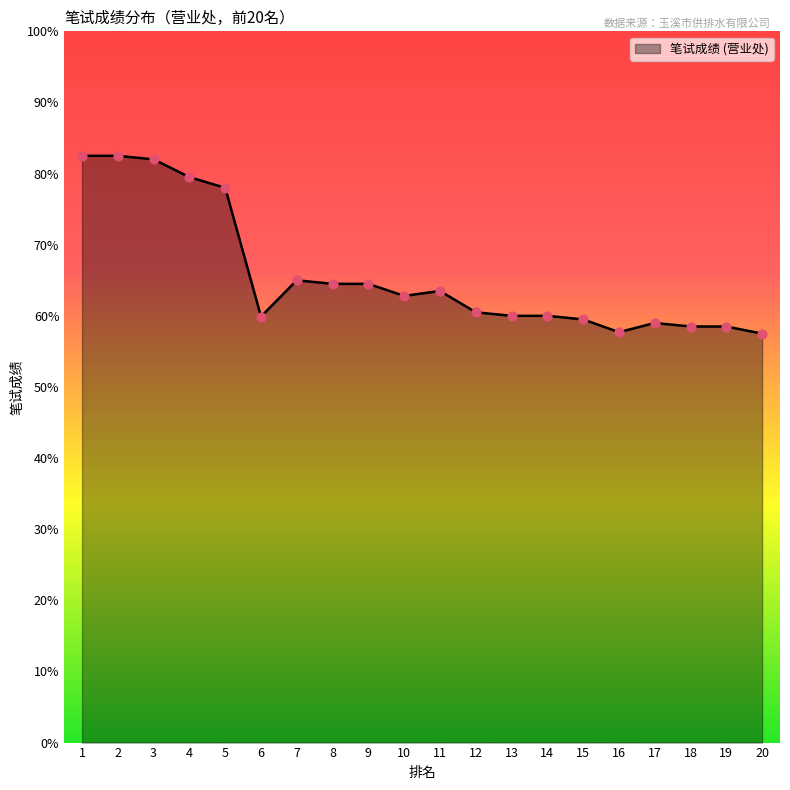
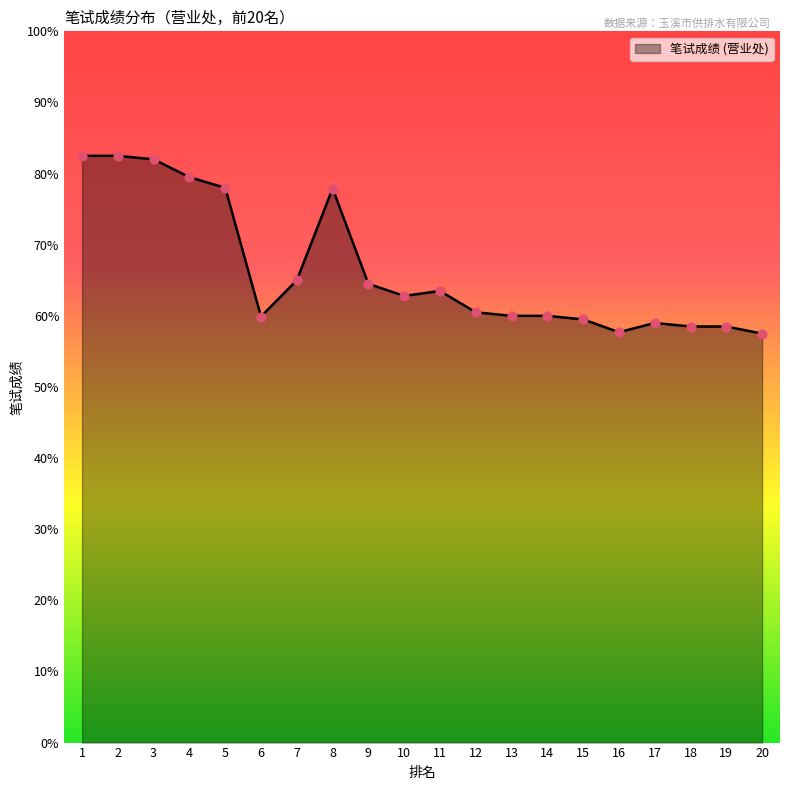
8: 65% -> 78%
